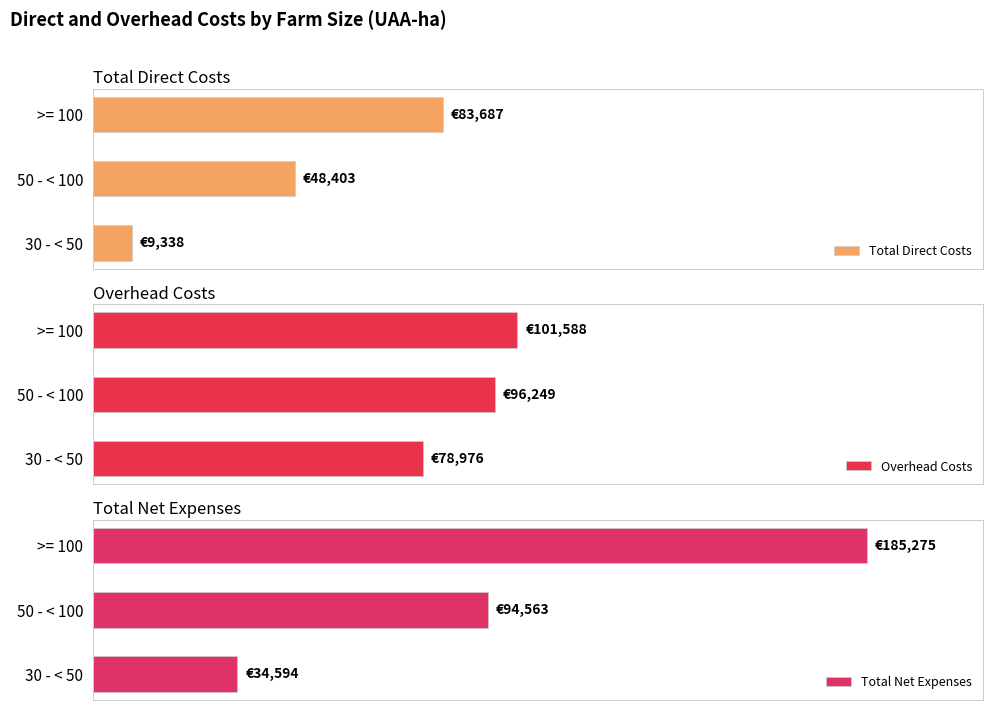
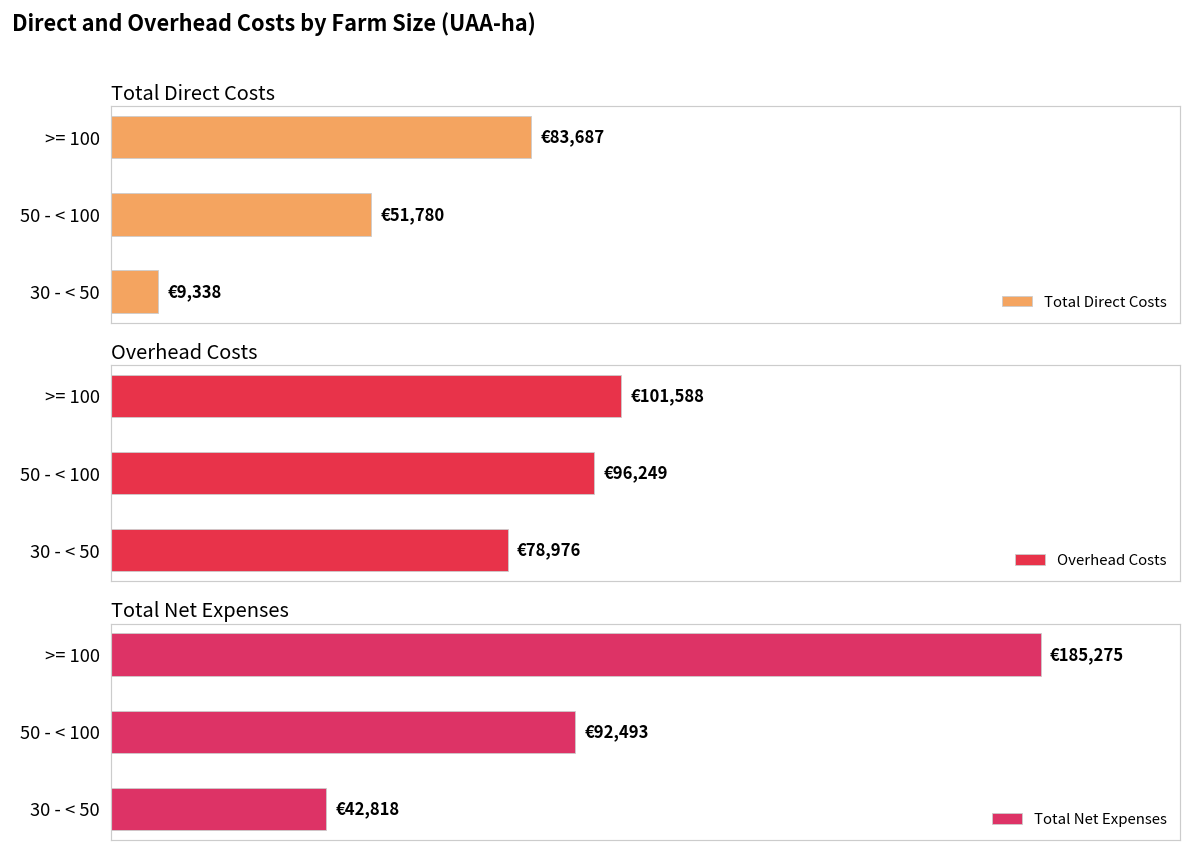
Total Direct Costs, 50 - < 100: €48,403 -> €51,780
Total Net Expenses, 50 - < 100: €94,563 -> €92,493
Total Net Expenses, 30 - < 50: €34,594 -> €42,818
